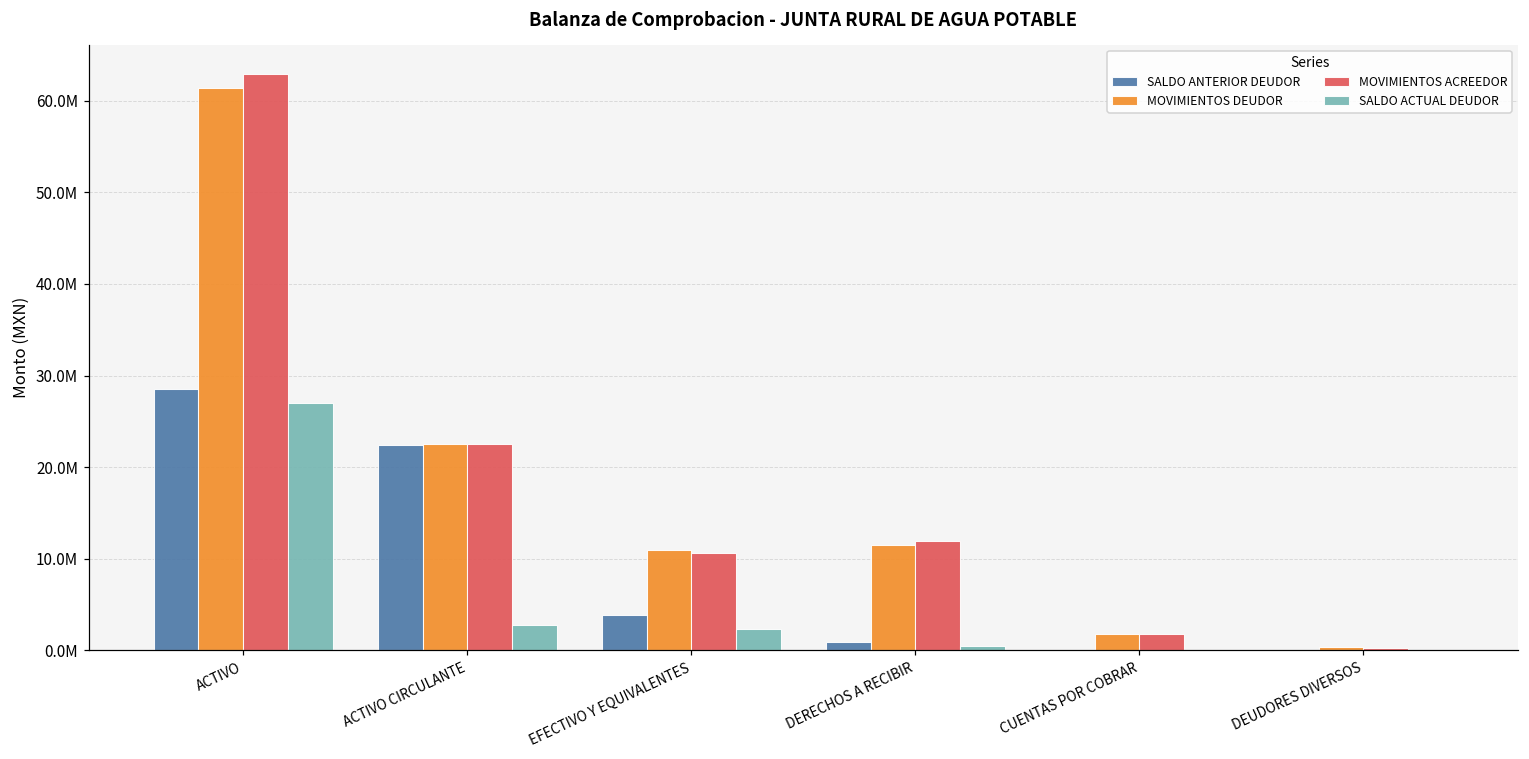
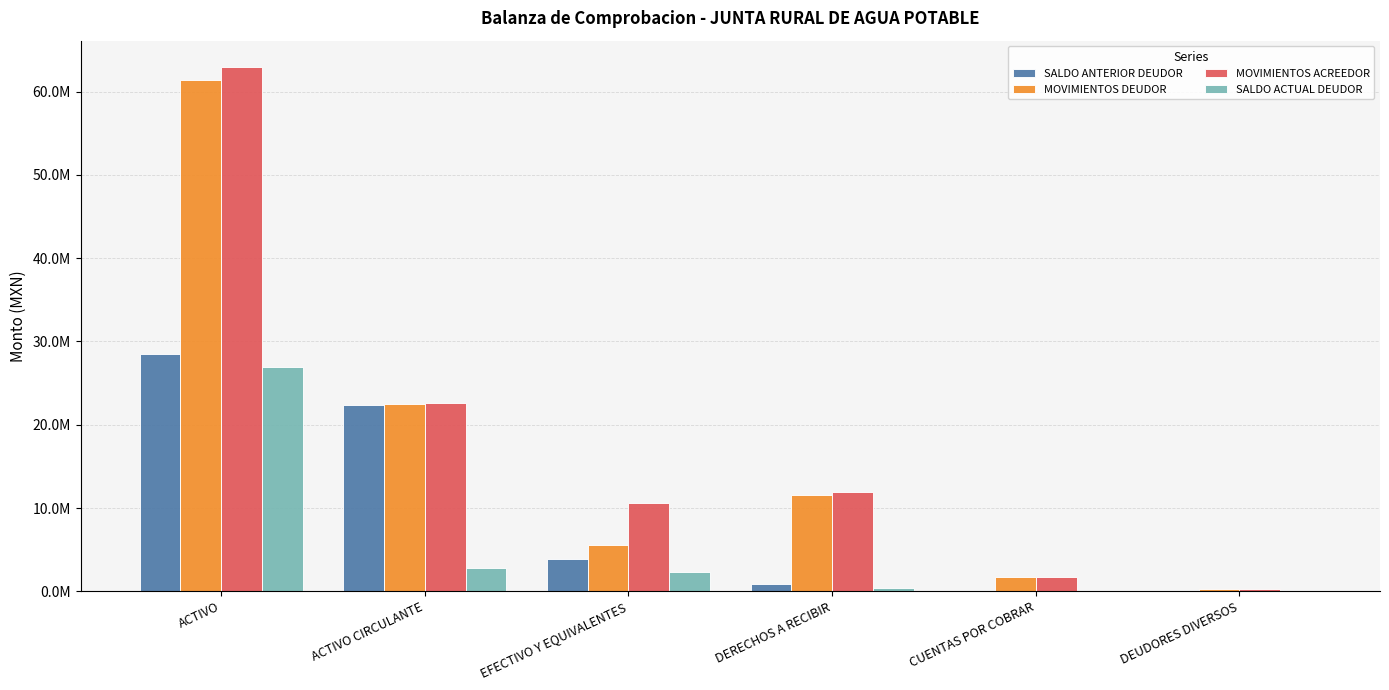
MOVIMIENTOS DEUDOR, EFECTIVO Y EQUIVALENTES: 11000000 -> 6000000
